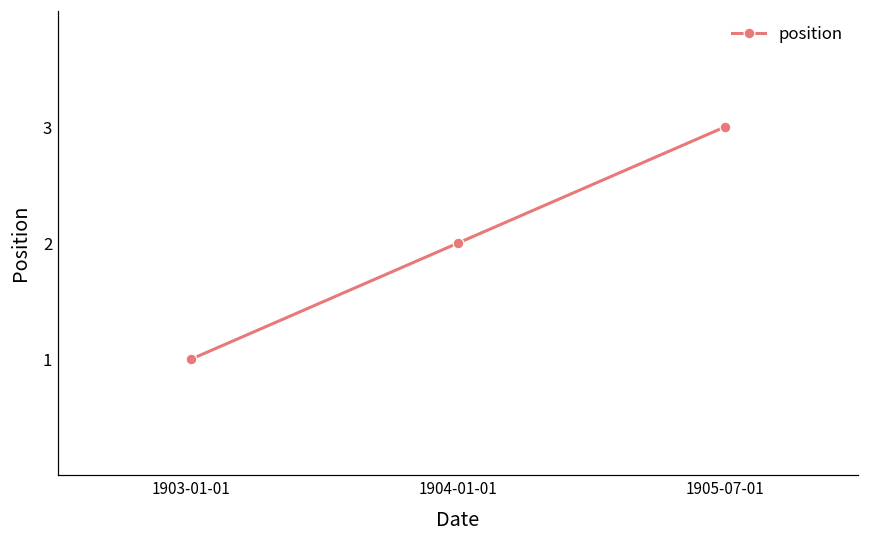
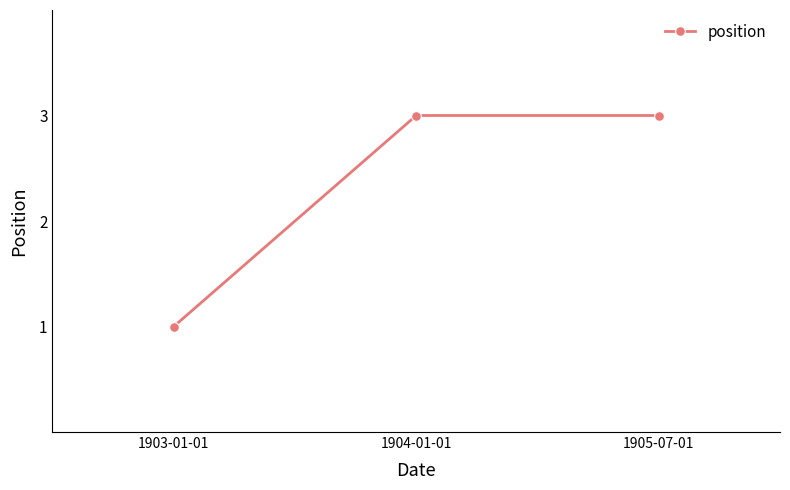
1904-01-01: 2 -> 3
